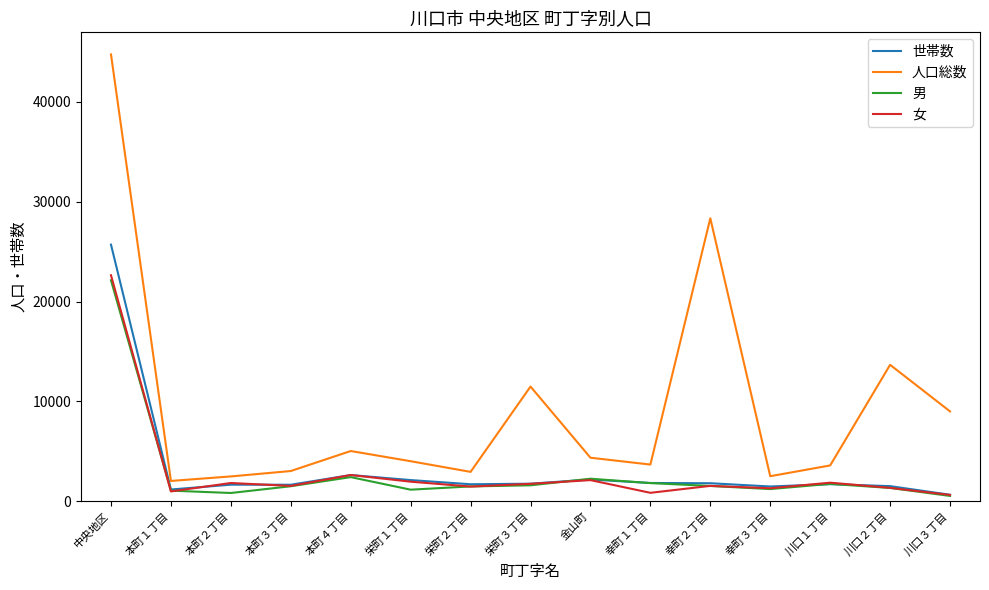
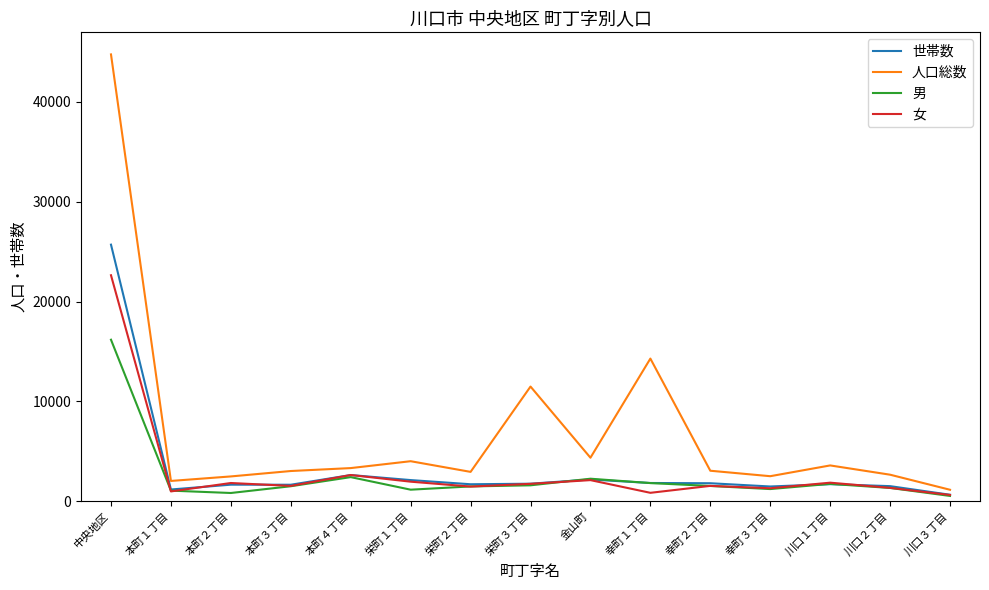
男, 中央地区: 22000 -> 16000
人口総数, 本町４丁目: 5000 -> 3000
人口総数, 幸町１丁目: 4000 -> 14000
人口総数, 幸町２丁目: 28000 -> 3000
人口総数, 川口２丁目: 14000 -> 3000
人口総数, 川口３丁目: 9000 -> 1000
